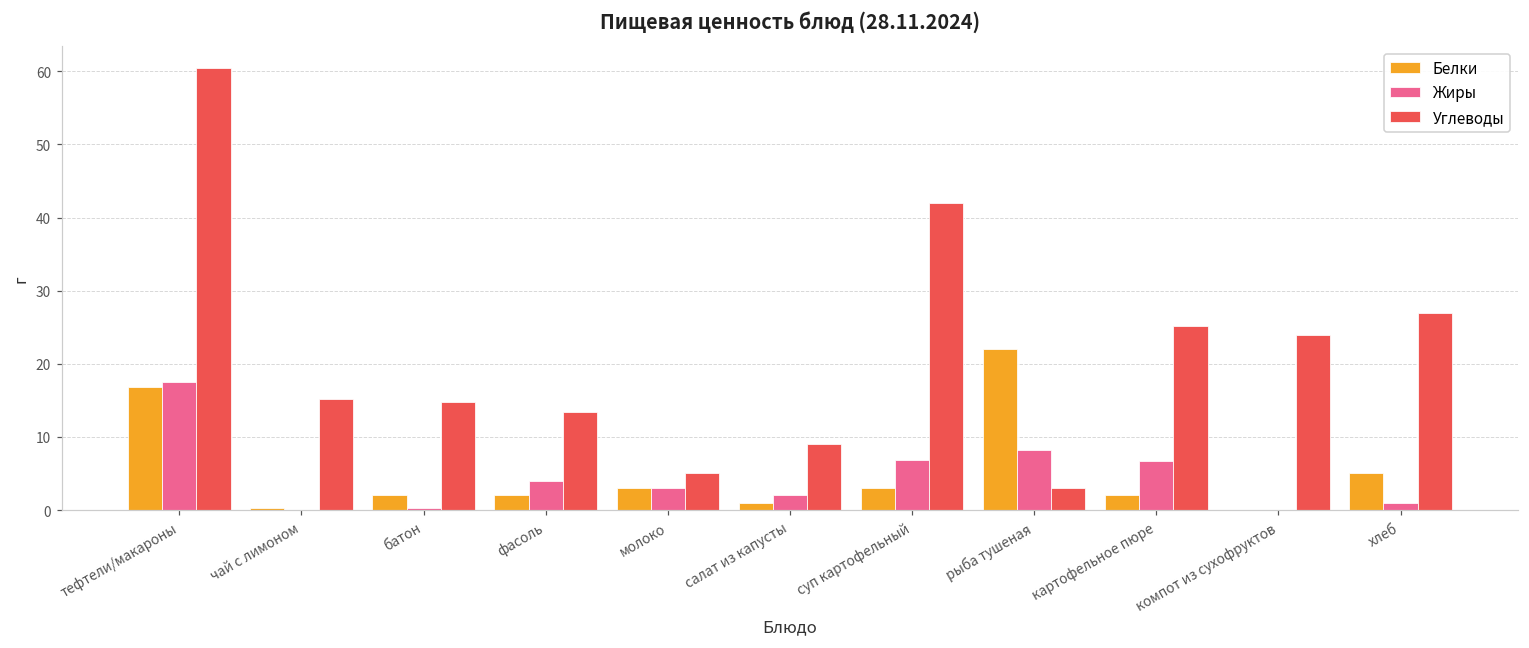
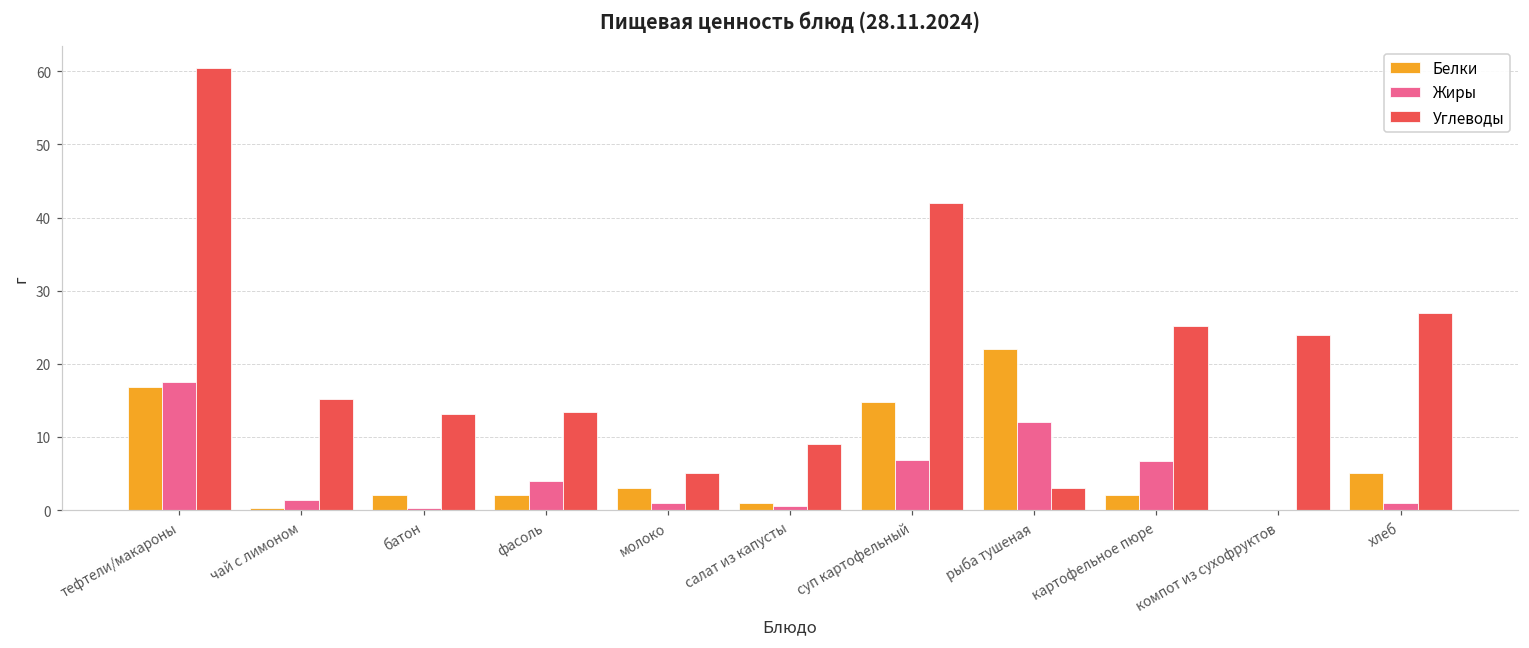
Жиры, чай с лимоном: 0 -> 1
Углеводы, батон: 15 -> 13
Жиры, молоко: 3 -> 1
Жиры, салат из капусты: 2 -> 1
Белки, суп картофельный: 3 -> 15
Жиры, рыба тушеная: 8 -> 12
